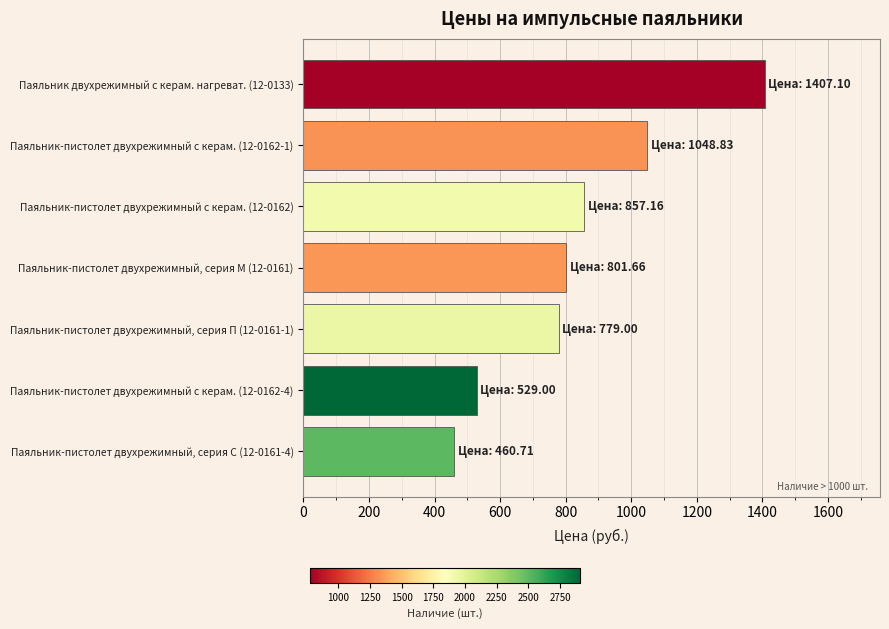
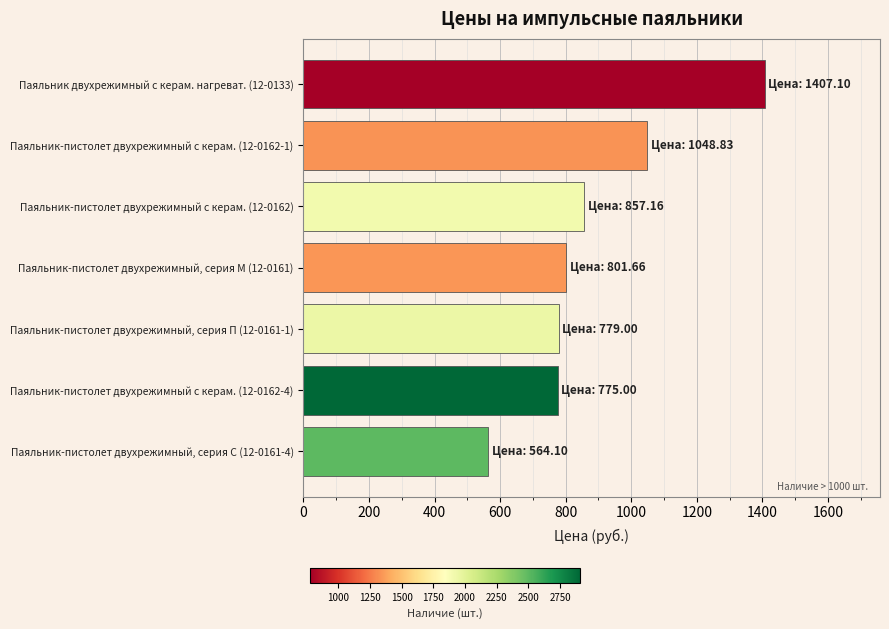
Паяльник-пистолет двухрежимный с керам. (12-0162-4): 529.00 -> 775.00
Паяльник-пистолет двухрежимный, серия C (12-0161-4): 460.71 -> 564.10
